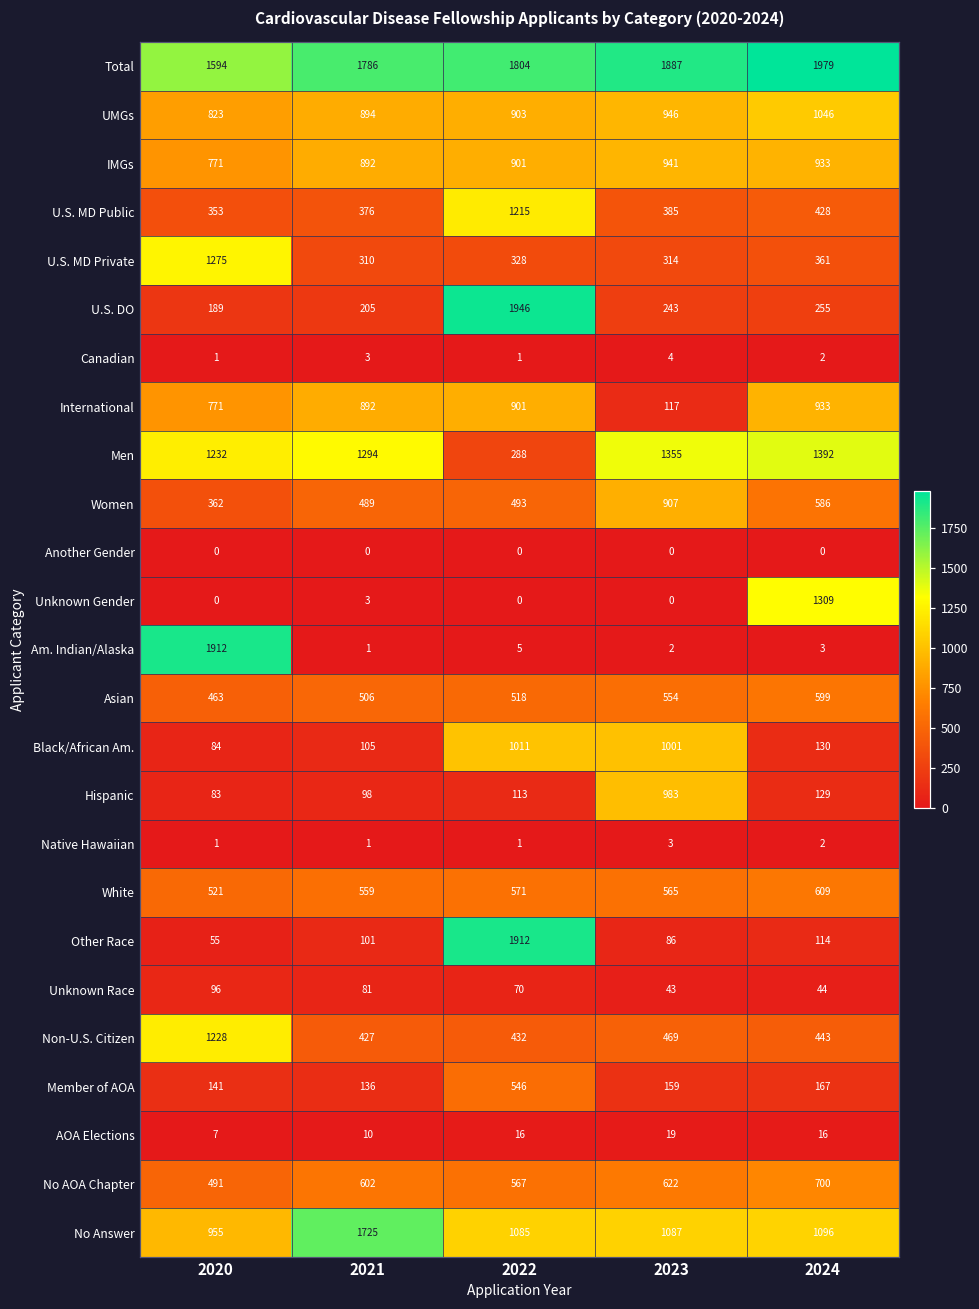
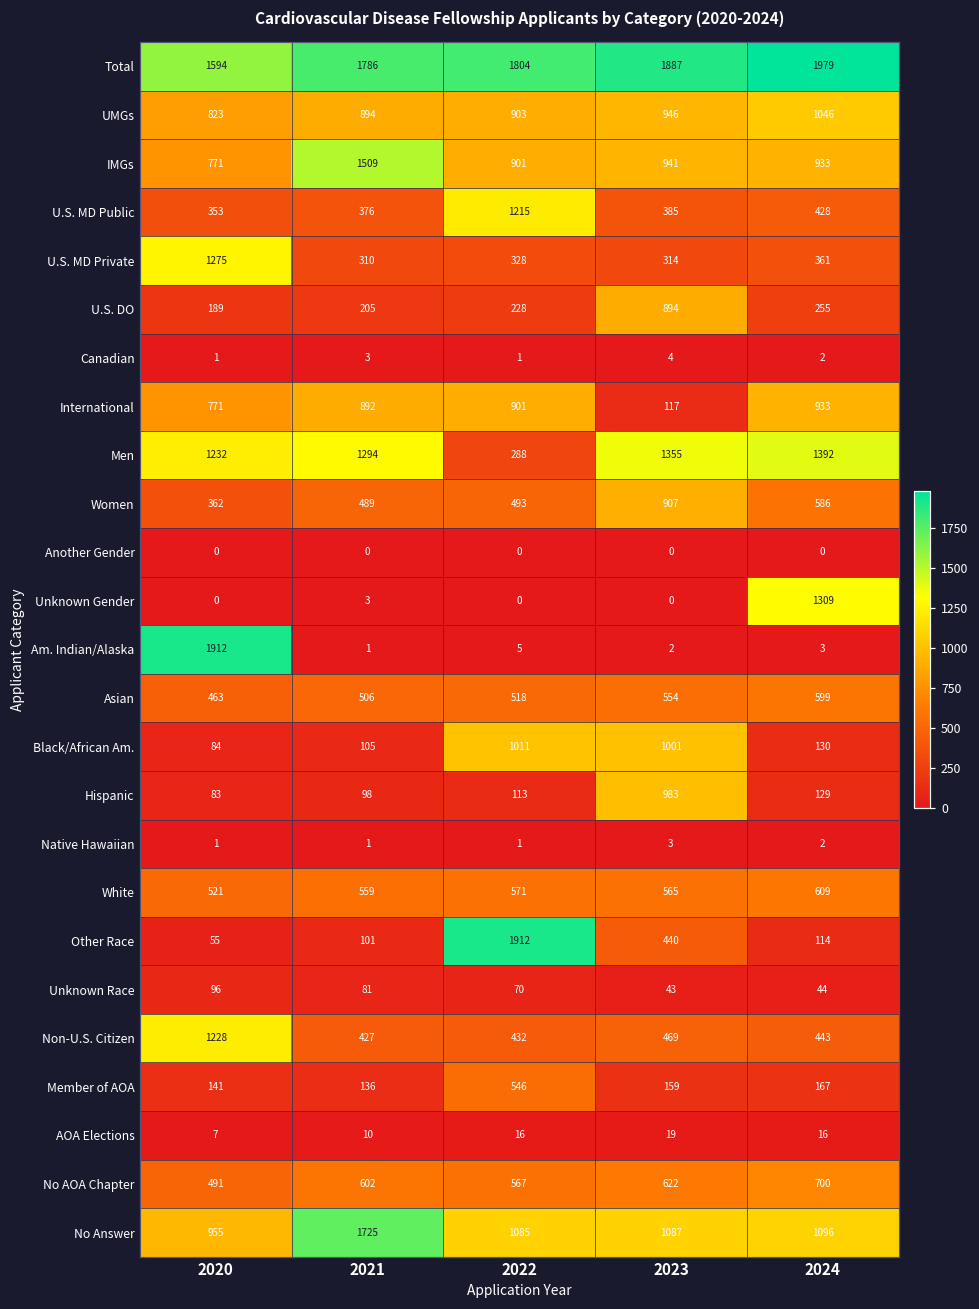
IMGs, 2021: 892 -> 1509
U.S. DO, 2022: 1946 -> 228
U.S. DO, 2023: 243 -> 894
Other Race, 2023: 86 -> 440
